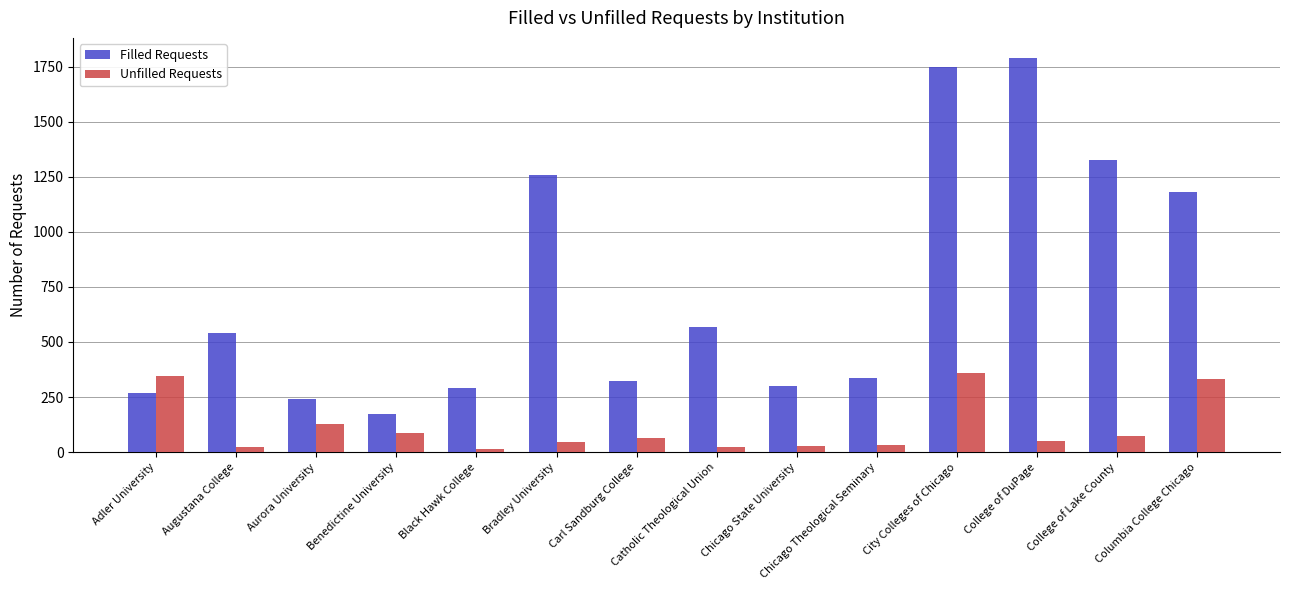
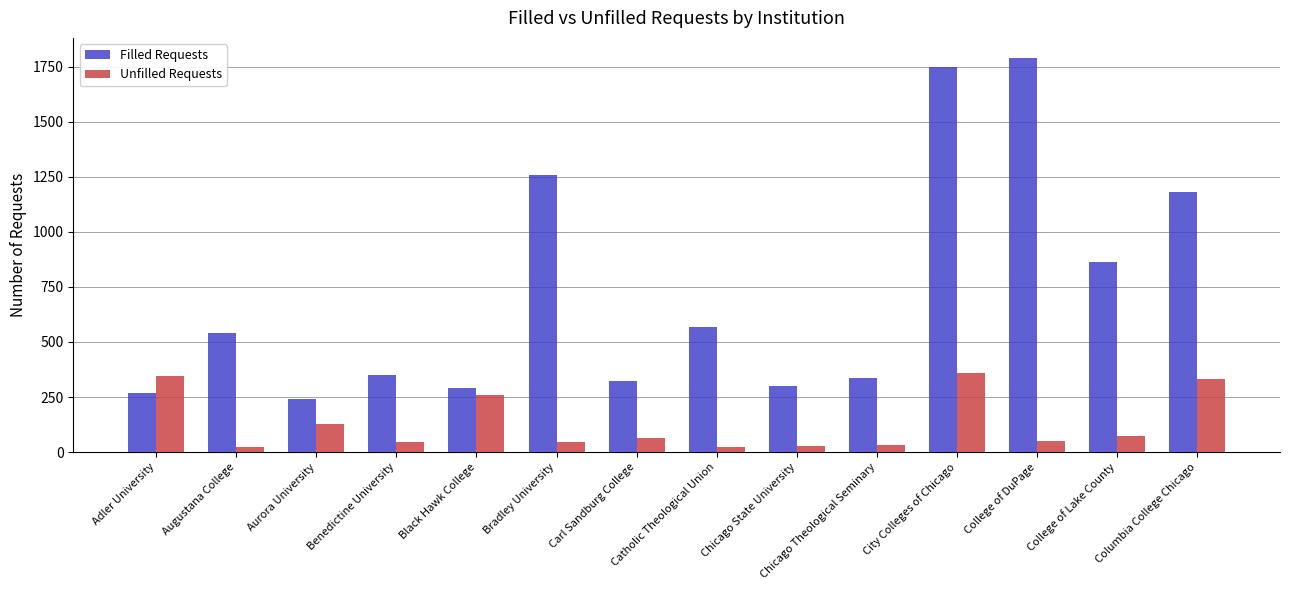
Filled Requests, Benedictine University: 170 -> 350
Unfilled Requests, Benedictine University: 90 -> 50
Unfilled Requests, Black Hawk College: 20 -> 260
Filled Requests, College of Lake County: 1320 -> 860
